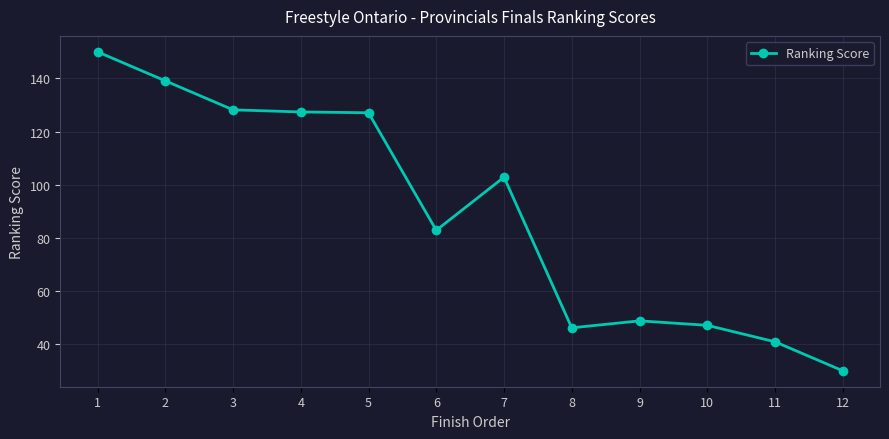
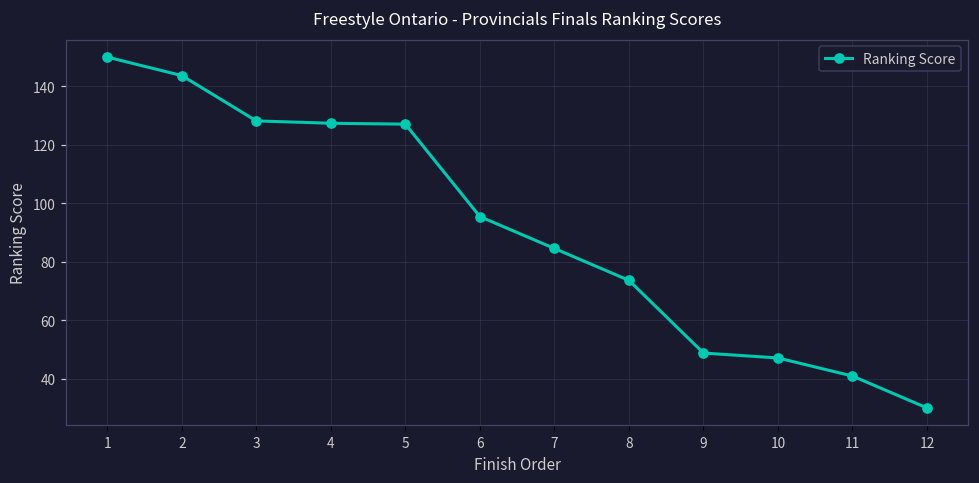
2: 139 -> 144
6: 83 -> 95
7: 103 -> 85
8: 46 -> 74
